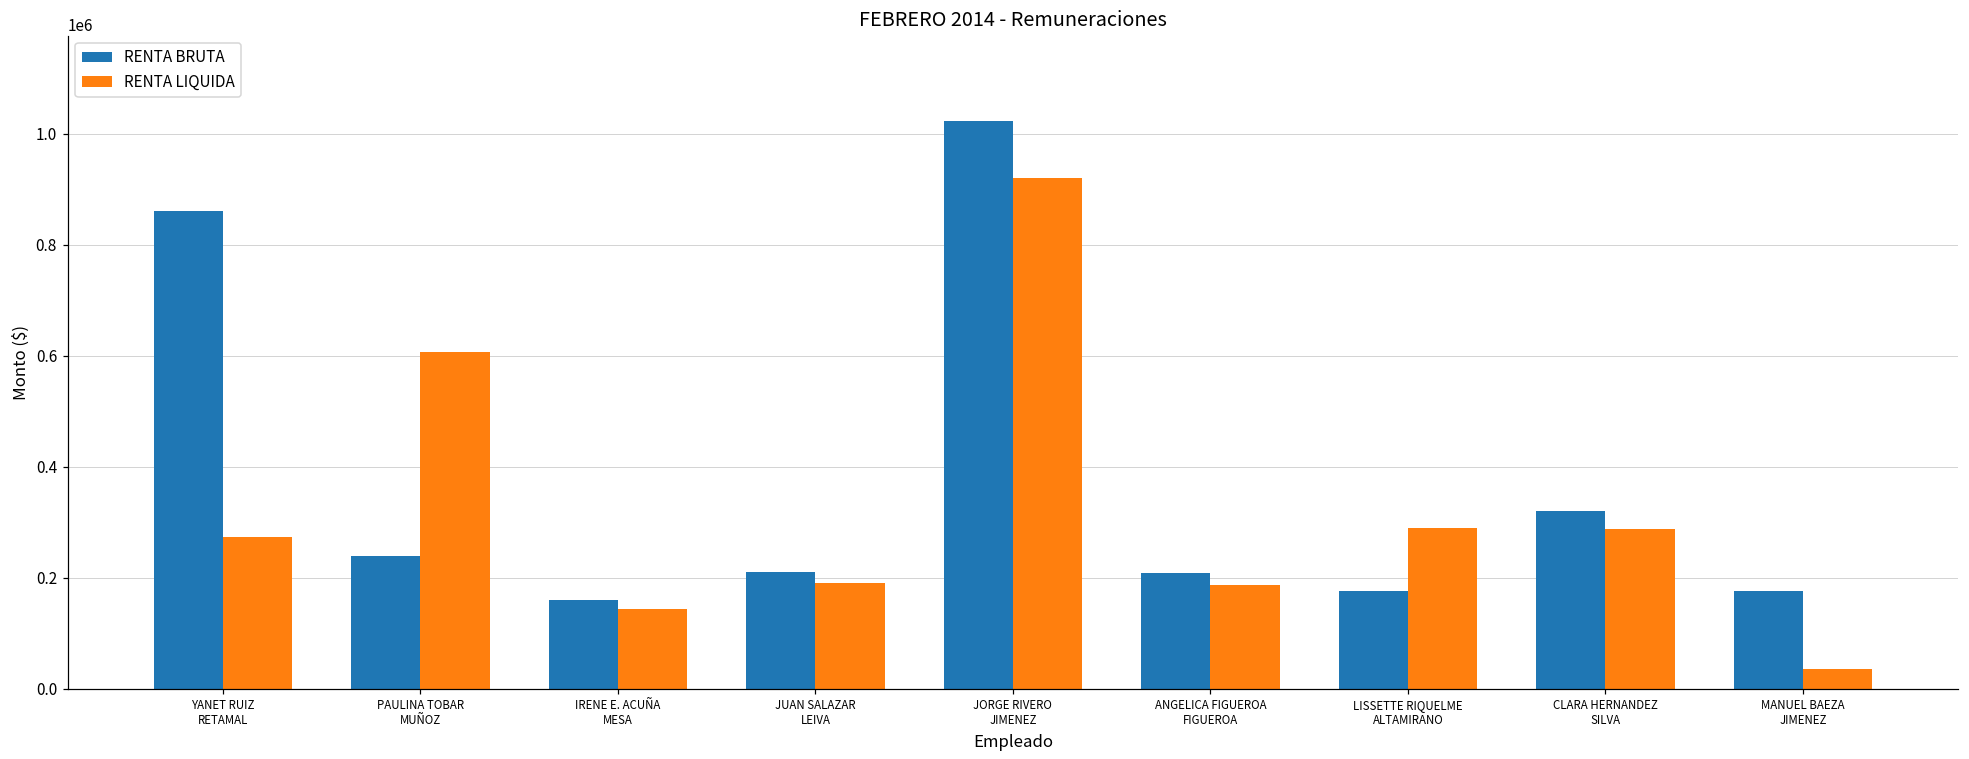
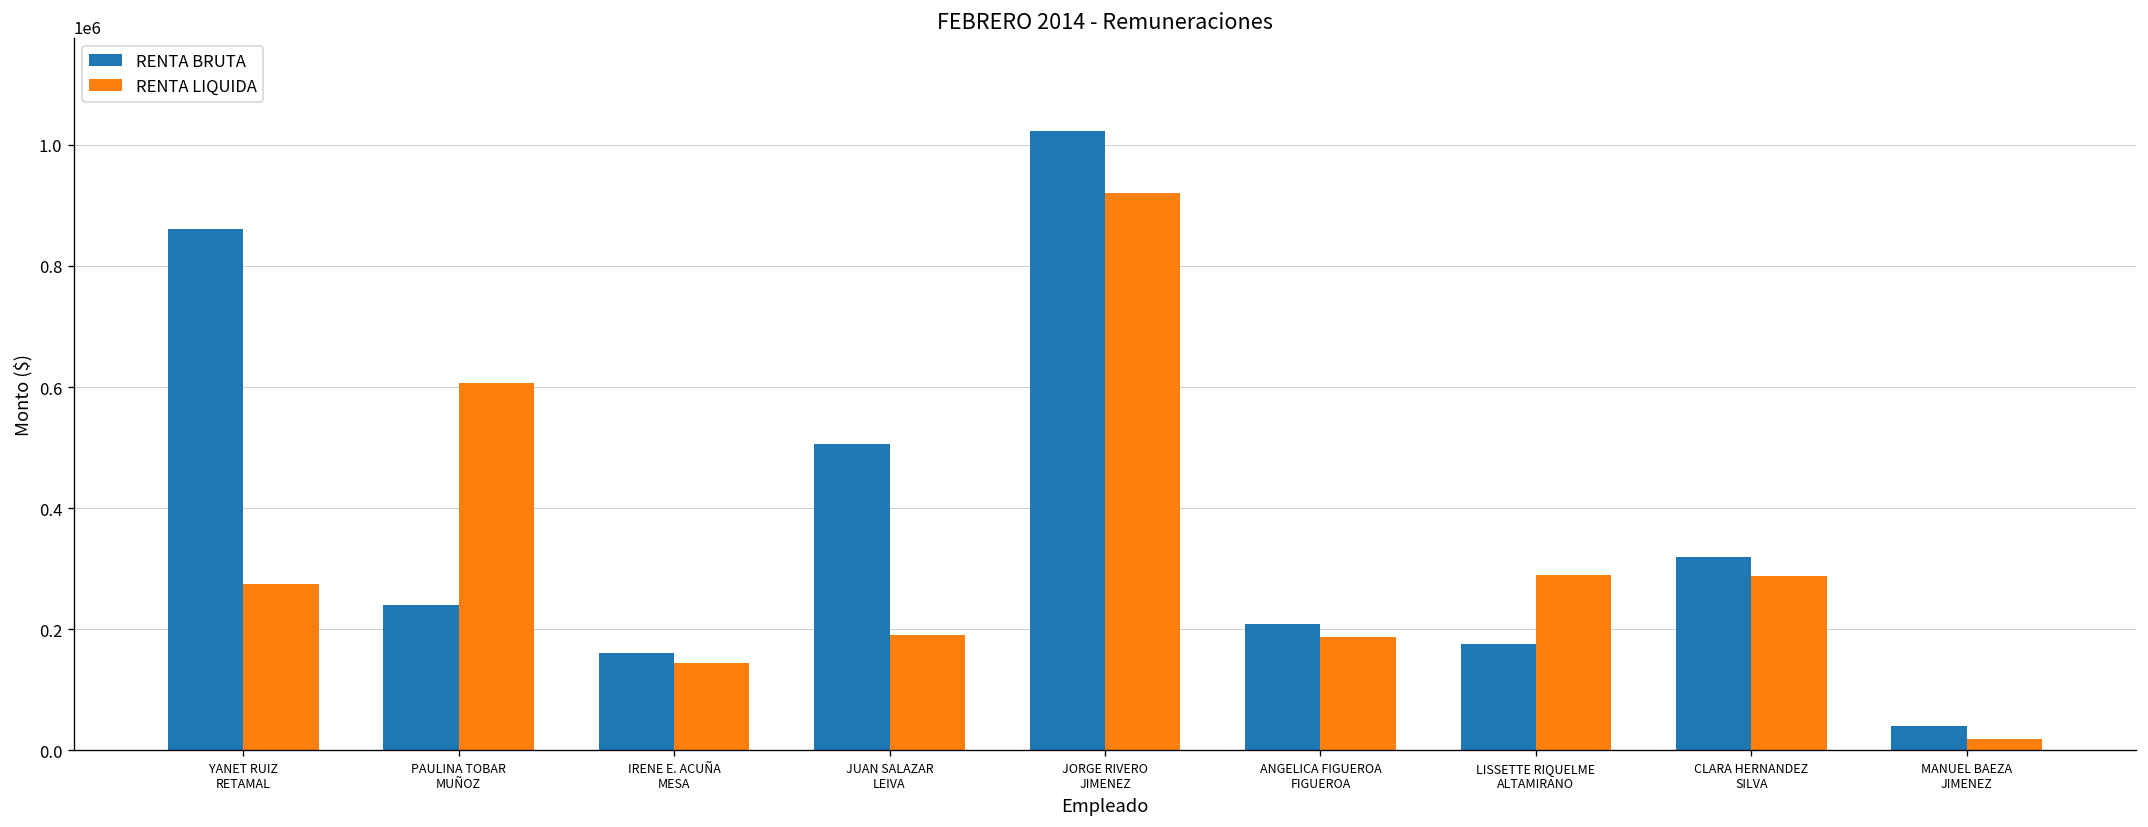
RENTA BRUTA, JUAN SALAZAR LEIVA: 210000 -> 510000
RENTA BRUTA, MANUEL BAEZA JIMENEZ: 180000 -> 40000
RENTA LIQUIDA, MANUEL BAEZA JIMENEZ: 40000 -> 20000
